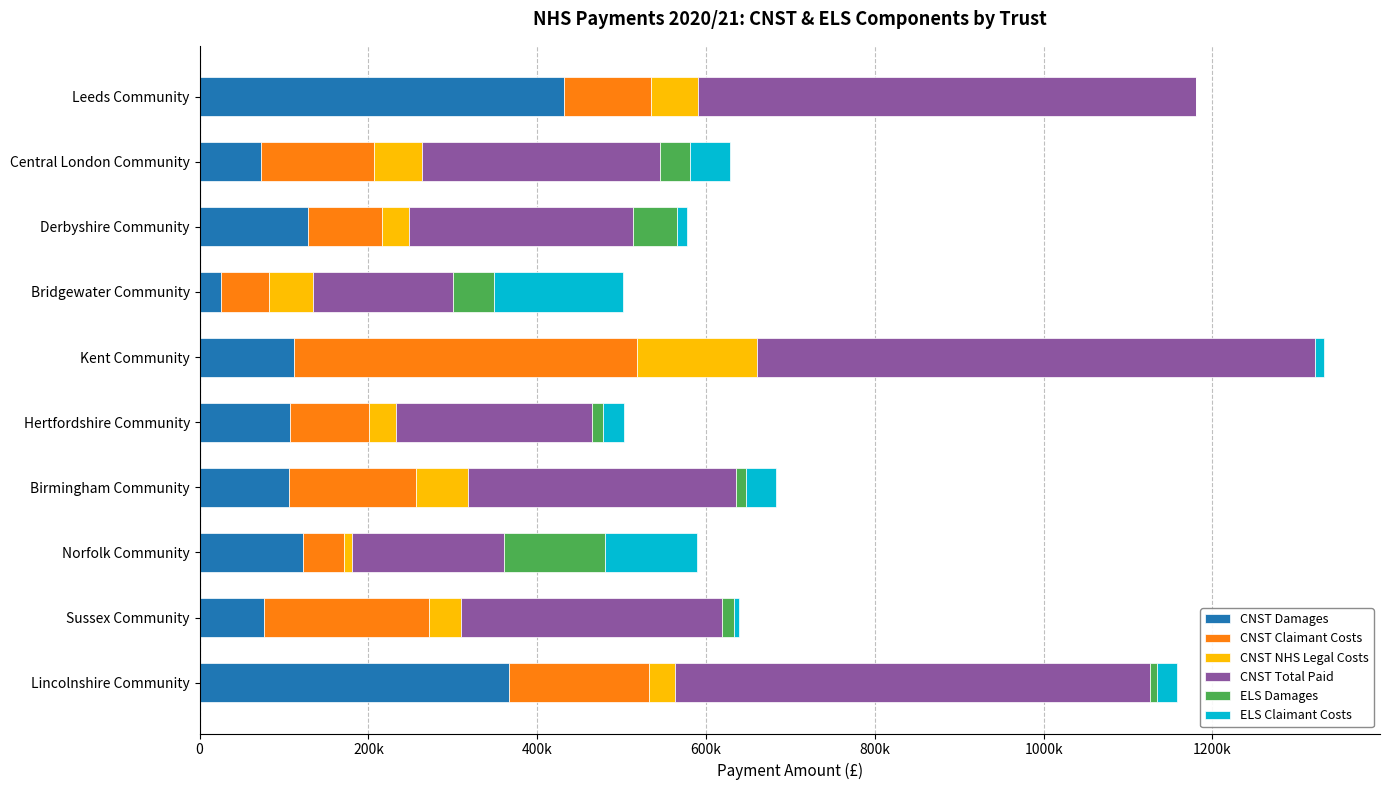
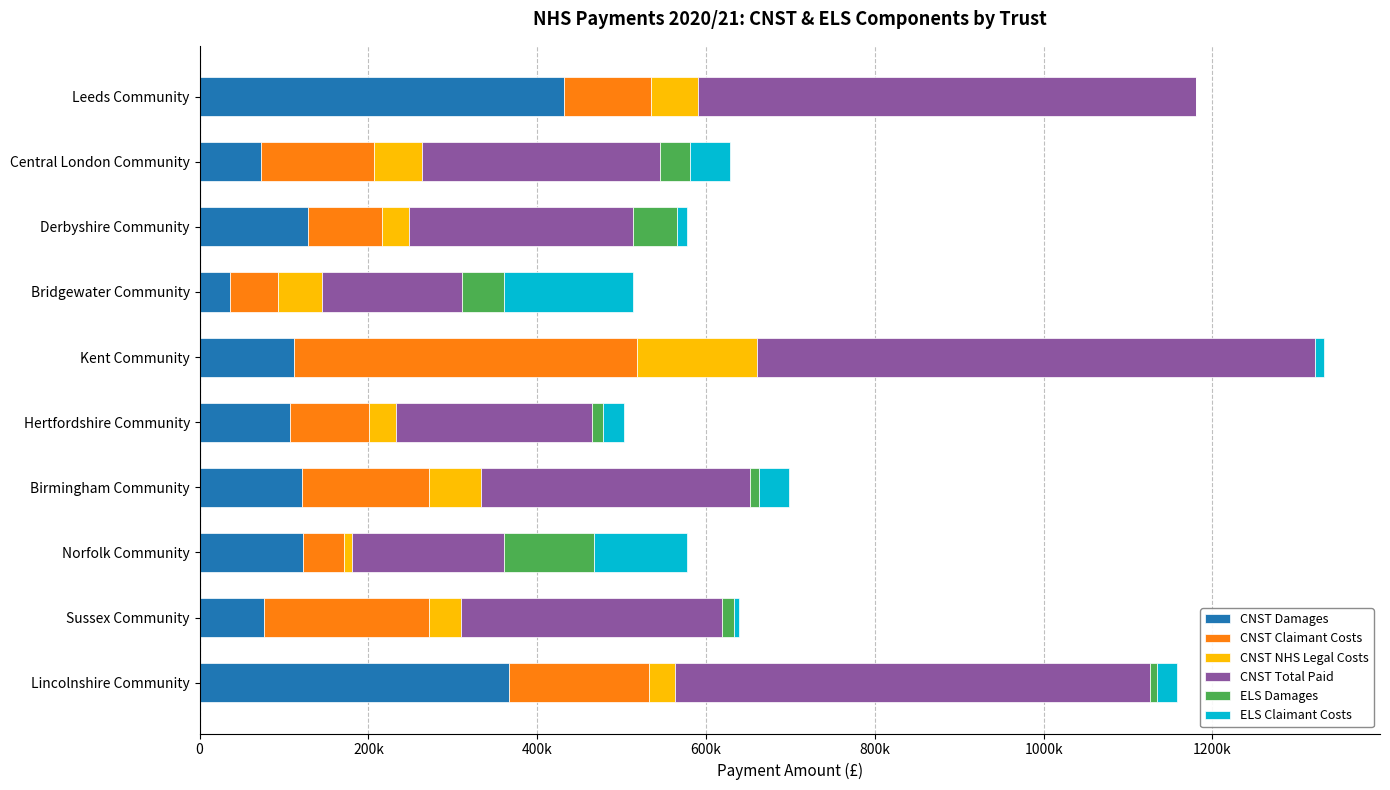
CNST Damages, Bridgewater Community: 20000 -> 40000
CNST Damages, Birmingham Community: 110000 -> 120000
ELS Damages, Norfolk Community: 120000 -> 110000
